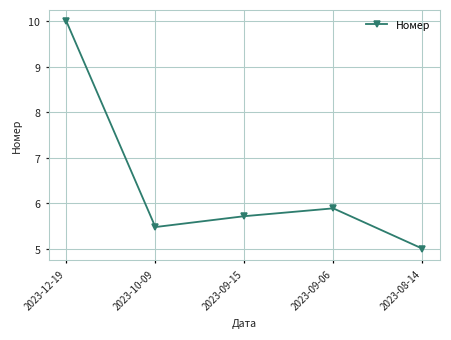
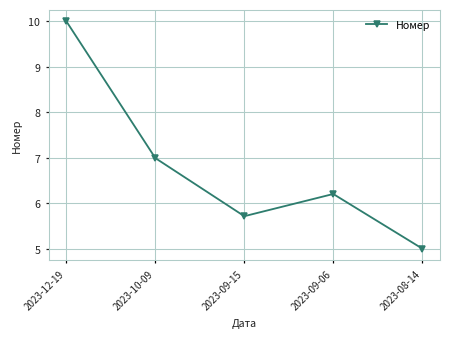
2023-10-09: 5.5 -> 7.0
2023-09-06: 5.9 -> 6.2
